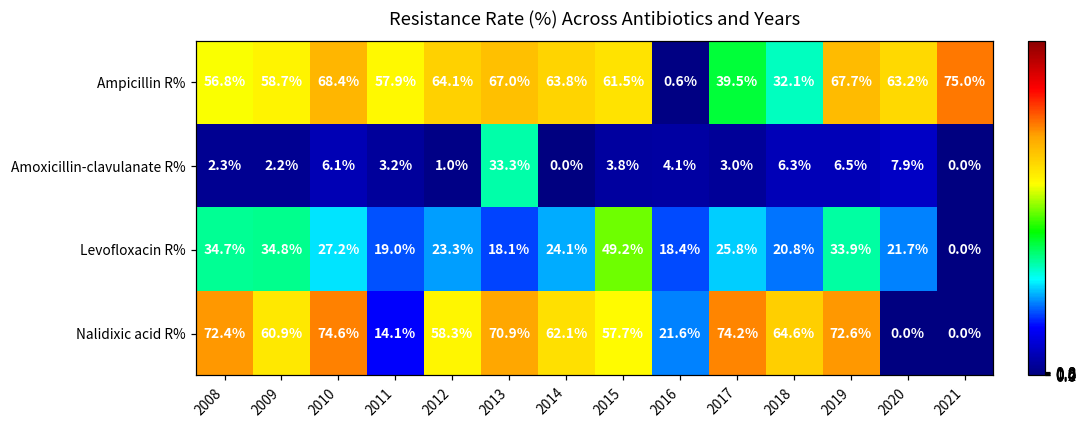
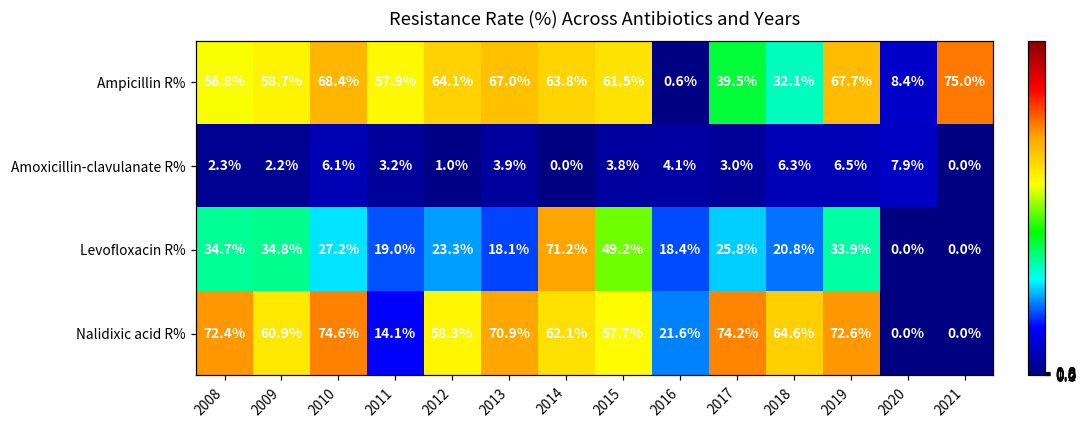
Ampicillin R%, 2020: 63.2% -> 8.4%
Amoxicillin-clavulanate R%, 2013: 33.3% -> 3.9%
Levofloxacin R%, 2014: 24.1% -> 71.2%
Levofloxacin R%, 2020: 21.7% -> 0.0%
